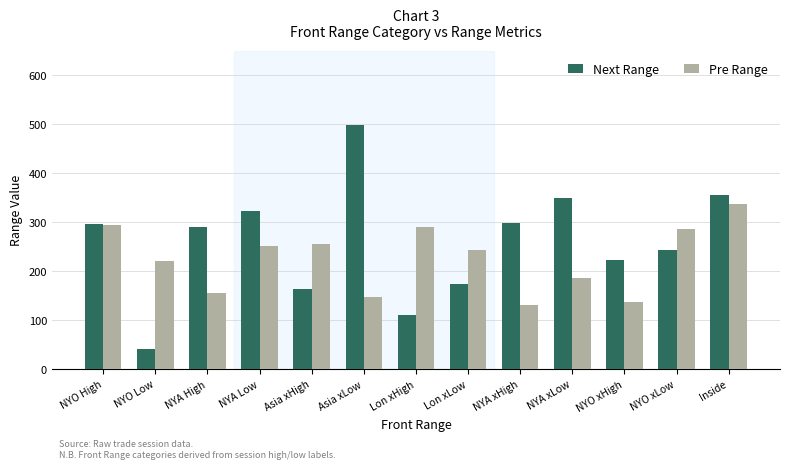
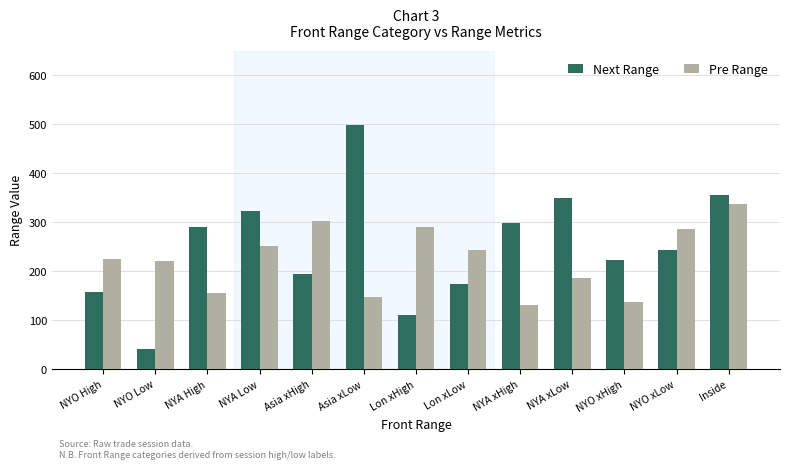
Next Range, NYO High: 300 -> 160
Pre Range, NYO High: 290 -> 220
Next Range, Asia xHigh: 160 -> 190
Pre Range, Asia xHigh: 250 -> 300
